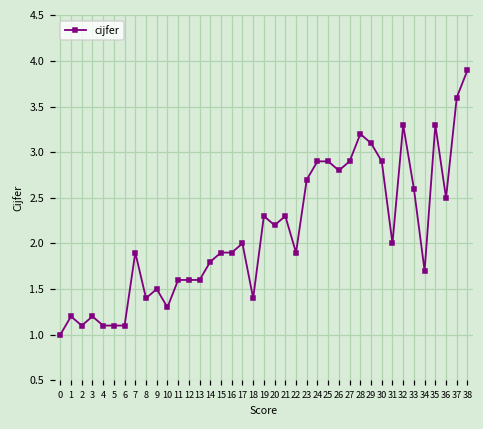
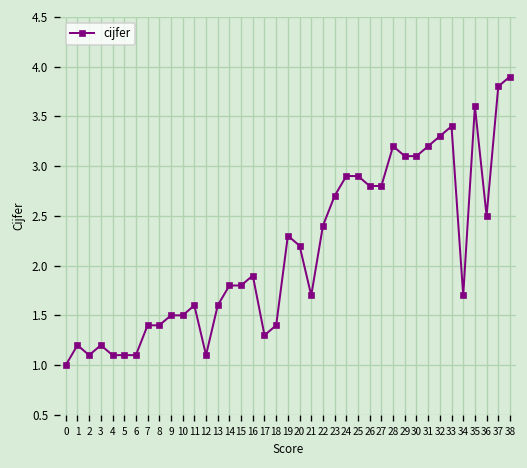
7: 1.9 -> 1.4
10: 1.3 -> 1.5
12: 1.6 -> 1.1
15: 1.9 -> 1.8
17: 2.0 -> 1.3
21: 2.3 -> 1.7
22: 1.9 -> 2.4
27: 2.9 -> 2.8
30: 2.9 -> 3.1
31: 2.0 -> 3.2
33: 2.6 -> 3.4
35: 3.3 -> 3.6
37: 3.6 -> 3.8
